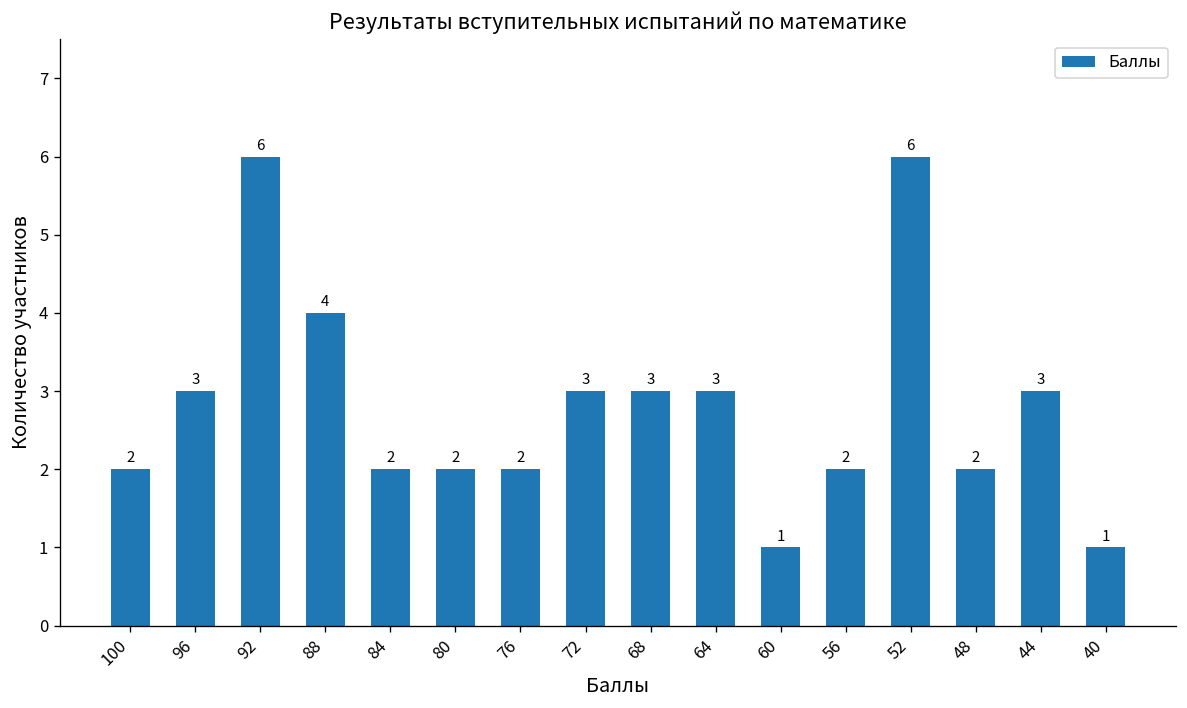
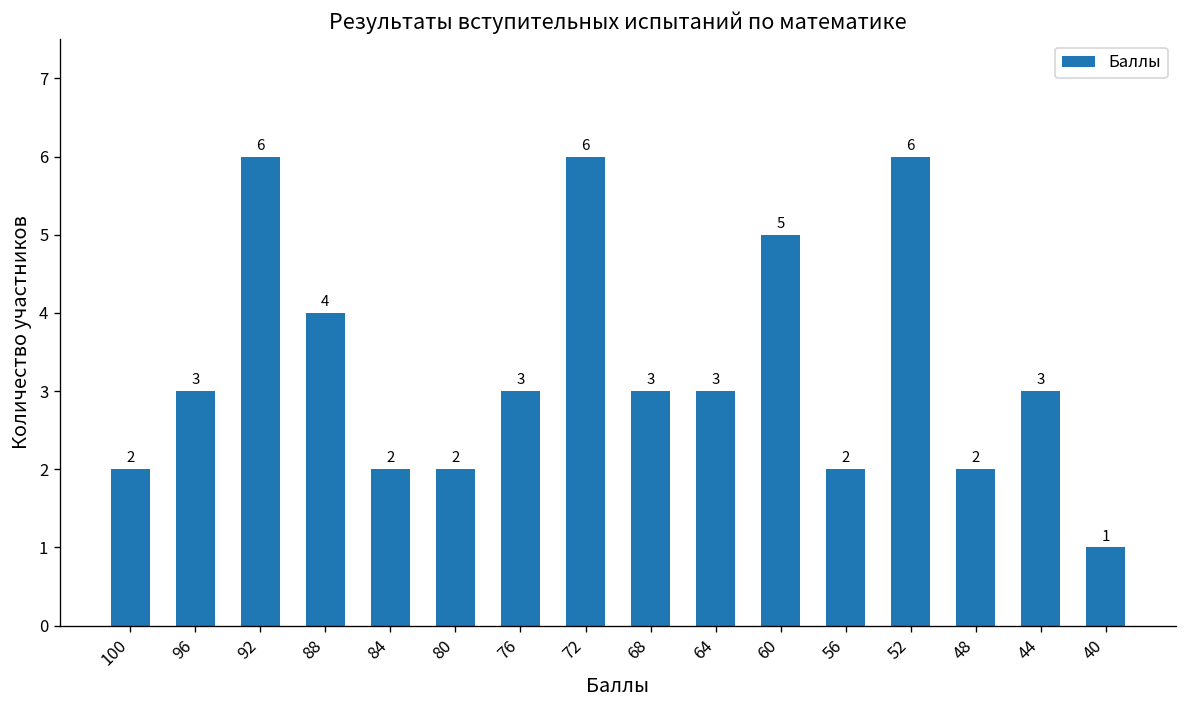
76: 2 -> 3
72: 3 -> 6
60: 1 -> 5
